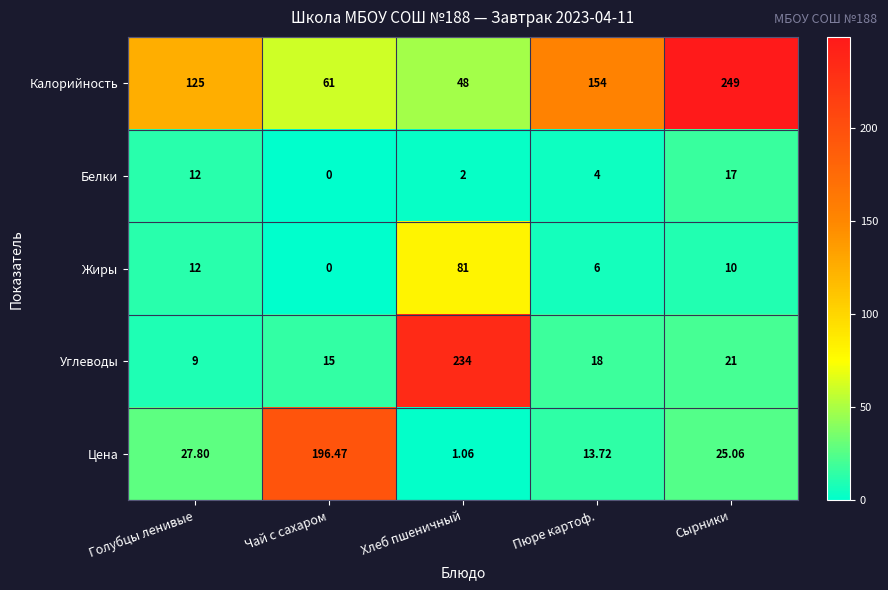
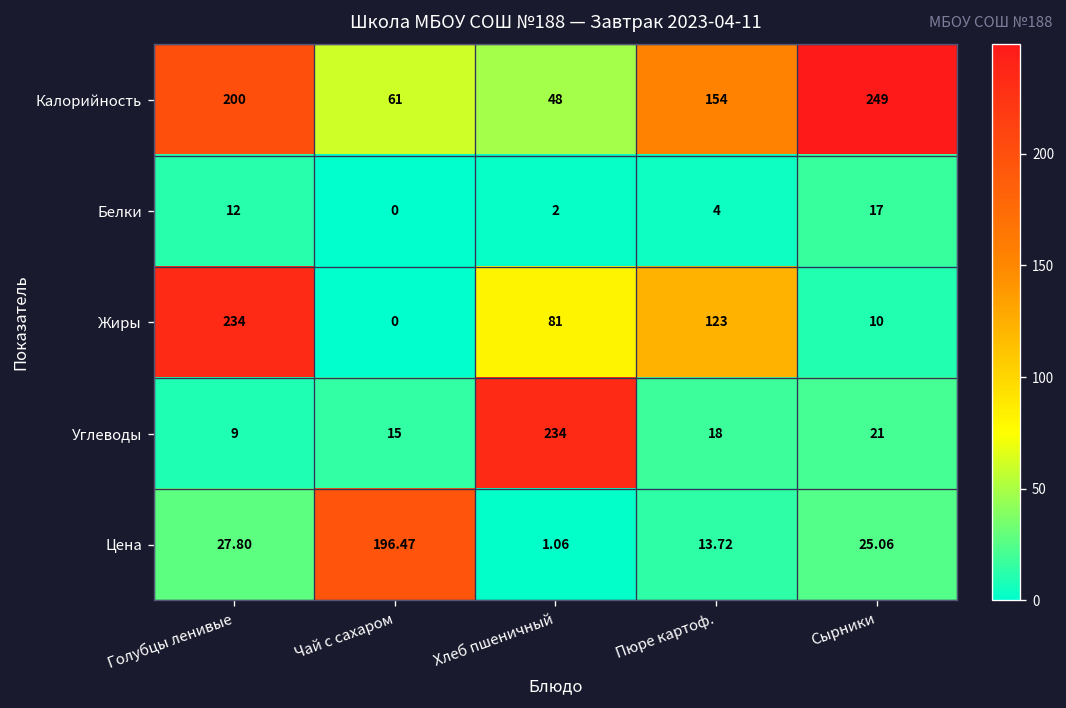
Калорийность, Голубцы ленивые: 125 -> 200
Жиры, Голубцы ленивые: 12 -> 234
Жиры, Пюре картоф.: 6 -> 123
